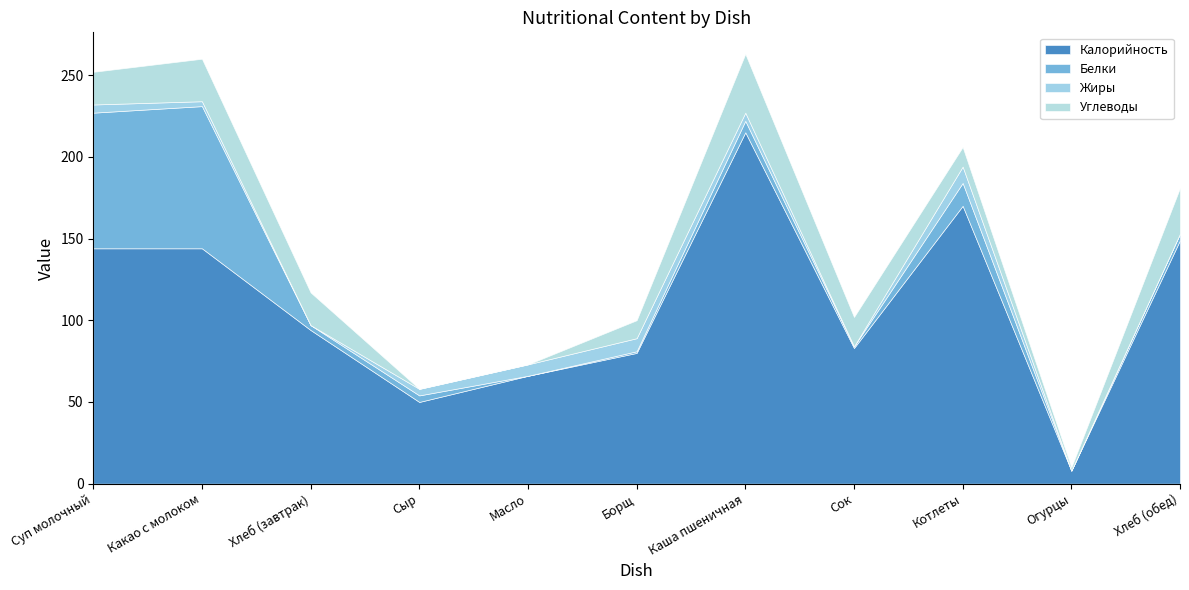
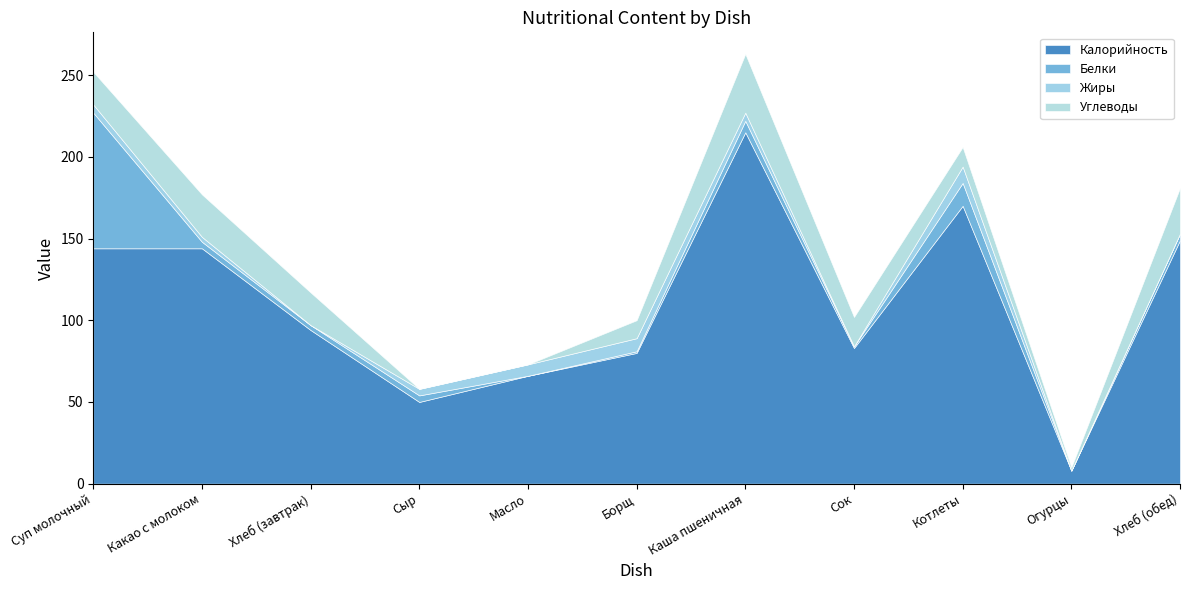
Белки, Какао с молоком: 87 -> 4
